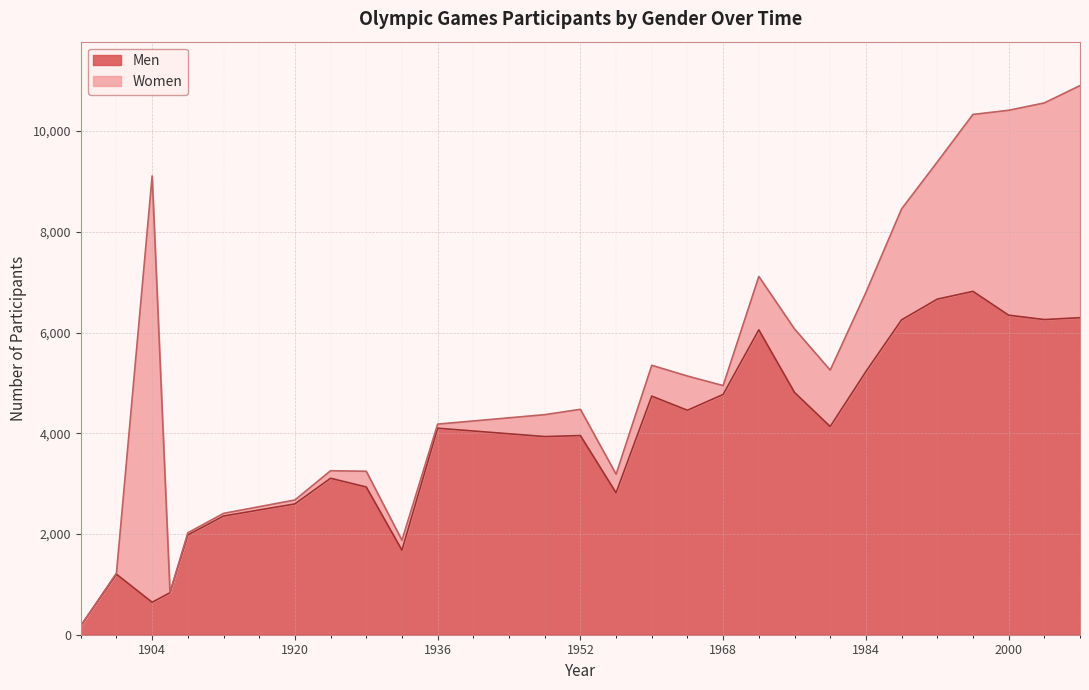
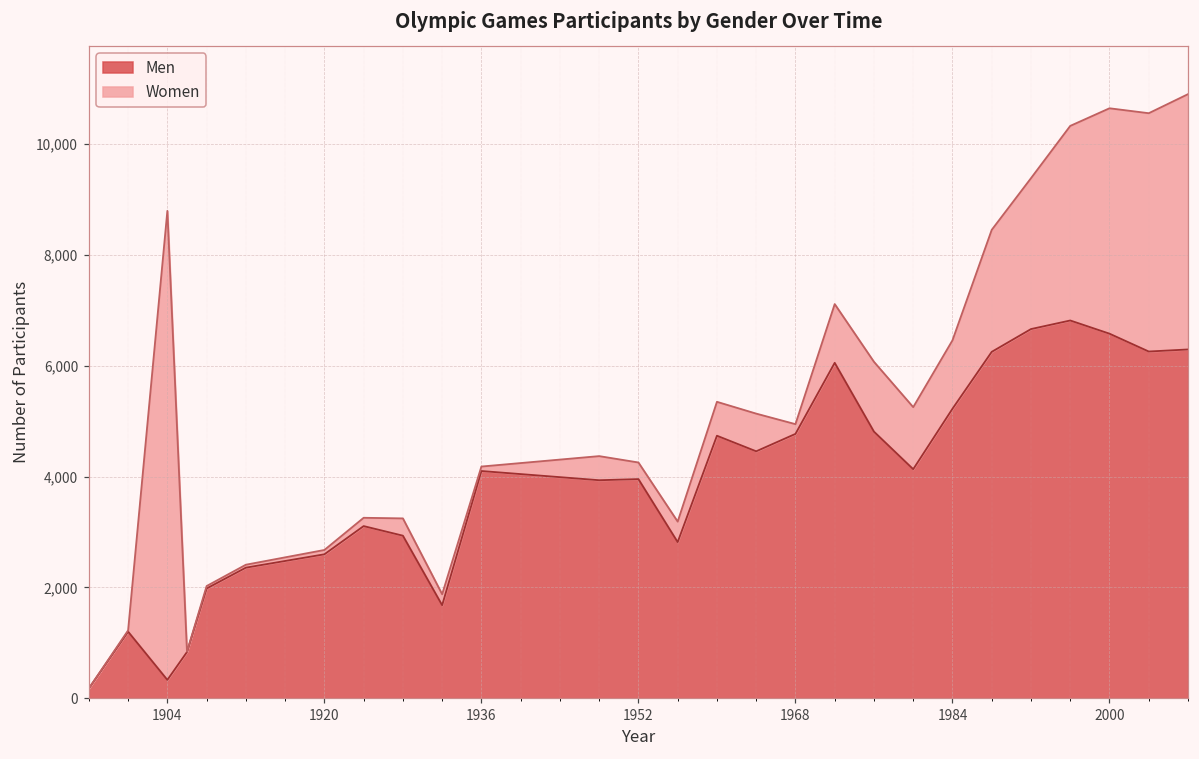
Men, 1904: 600 -> 300
Women, 1952: 500 -> 300
Women, 1984: 1,600 -> 1,200
Men, 2000: 6,300 -> 6,600
